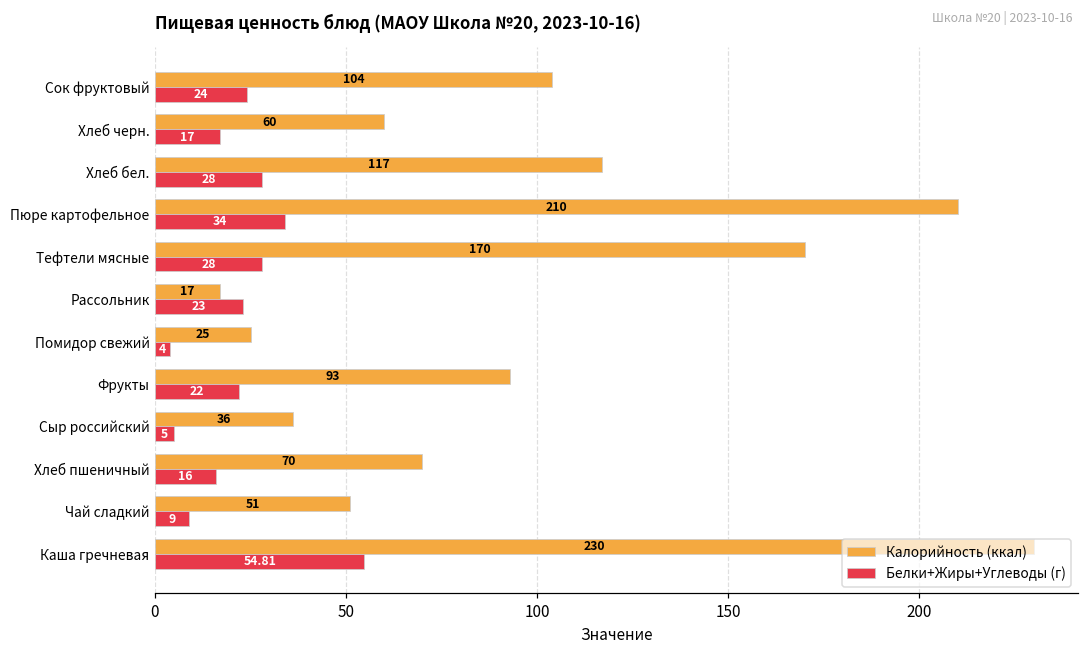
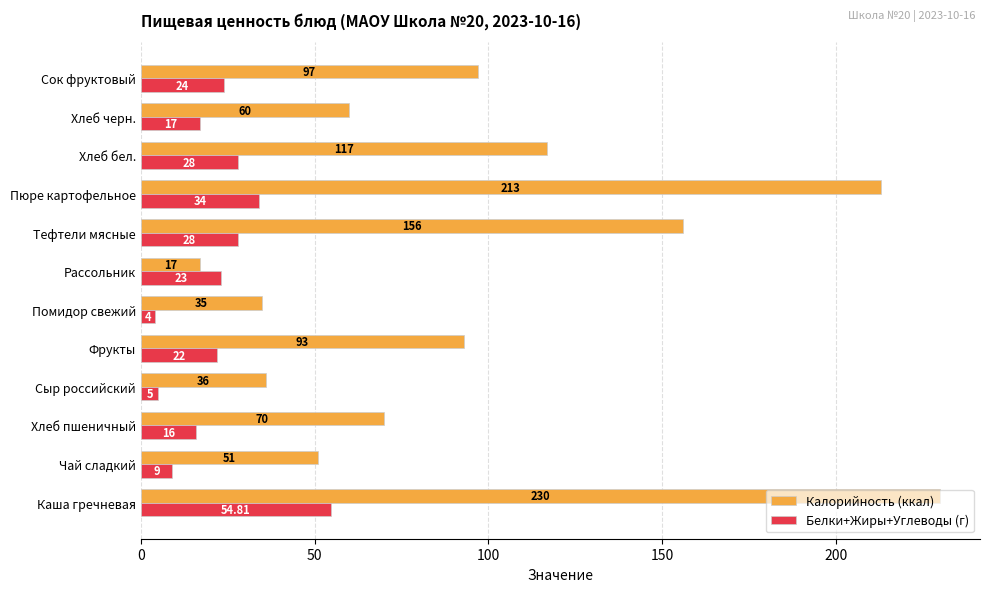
Калорийность (ккал), Сок фруктовый: 104 -> 97
Калорийность (ккал), Пюре картофельное: 210 -> 213
Калорийность (ккал), Тефтели мясные: 170 -> 156
Калорийность (ккал), Помидор свежий: 25 -> 35
